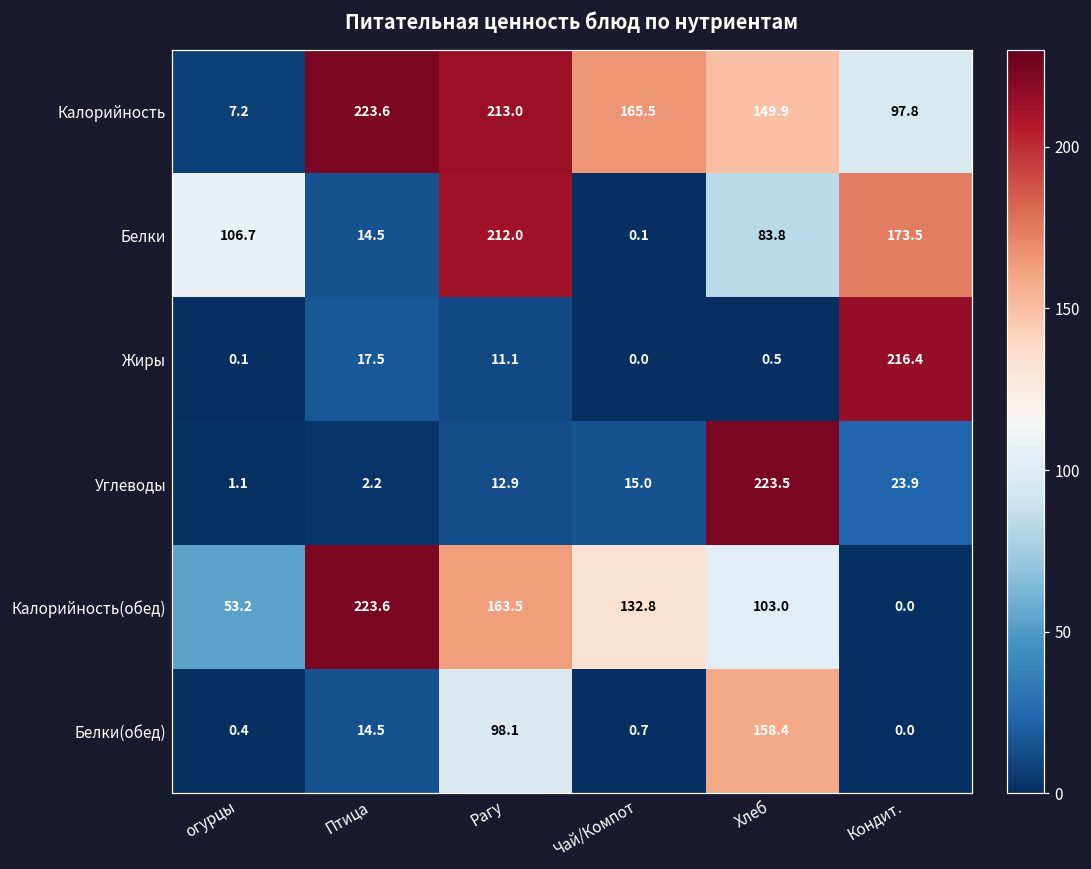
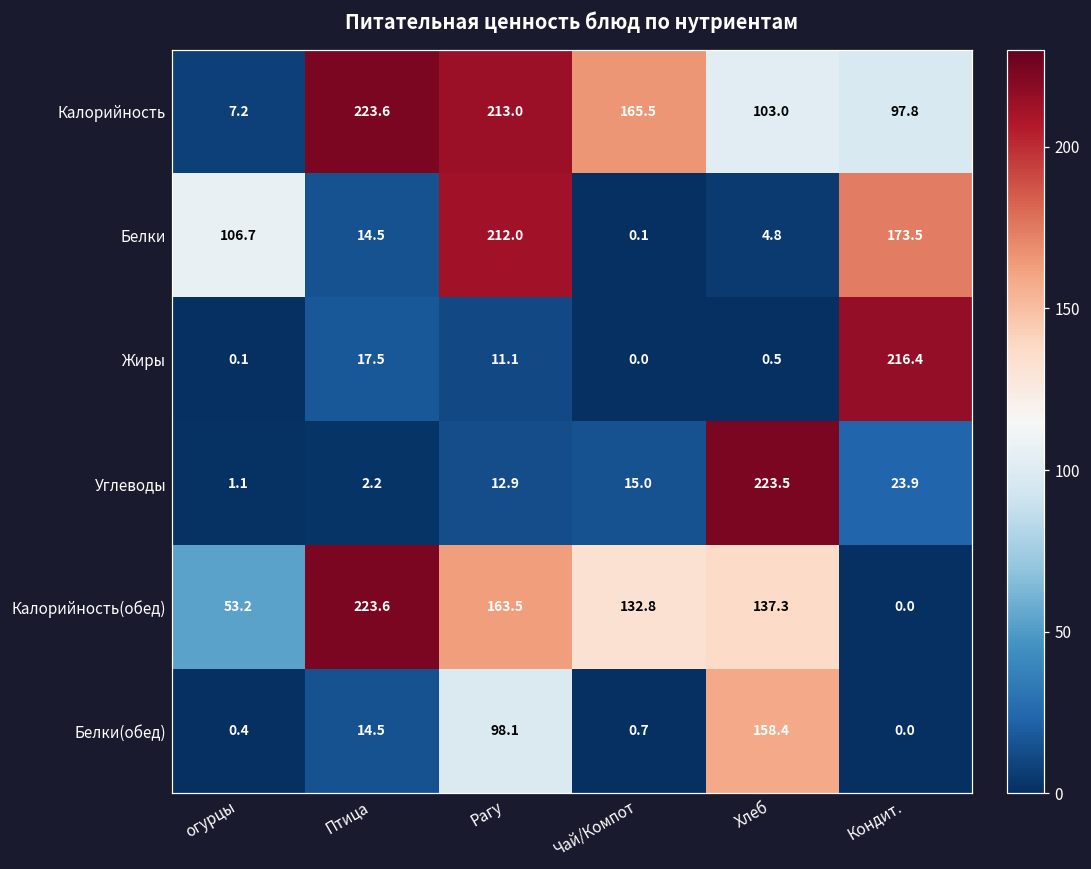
Калорийность, Хлеб: 149.9 -> 103.0
Белки, Хлеб: 83.8 -> 4.8
Калорийность(обед), Хлеб: 103.0 -> 137.3
